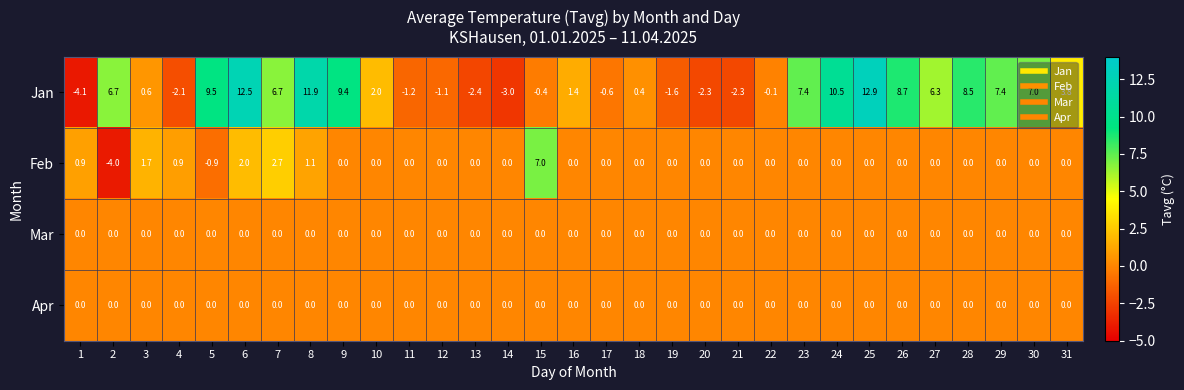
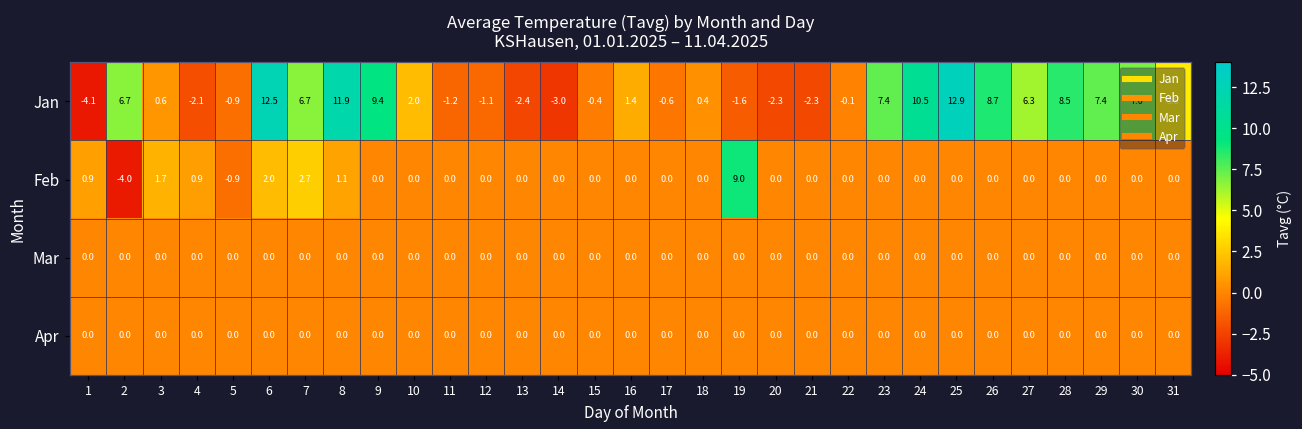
Jan, 5: 9.5 -> -0.9
Feb, 15: 7.0 -> 0.0
Feb, 19: 0.0 -> 9.0
